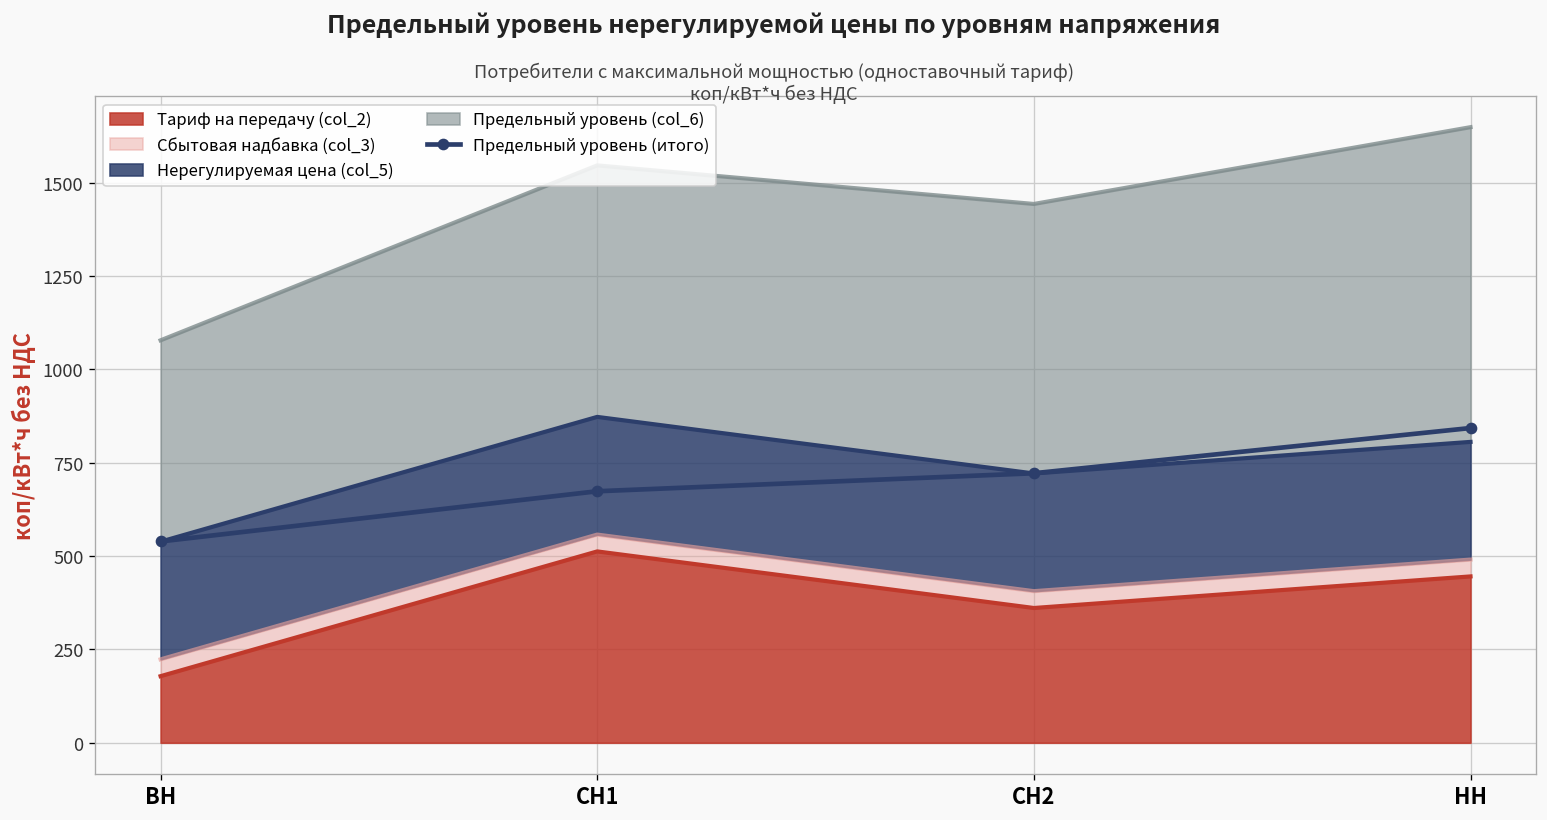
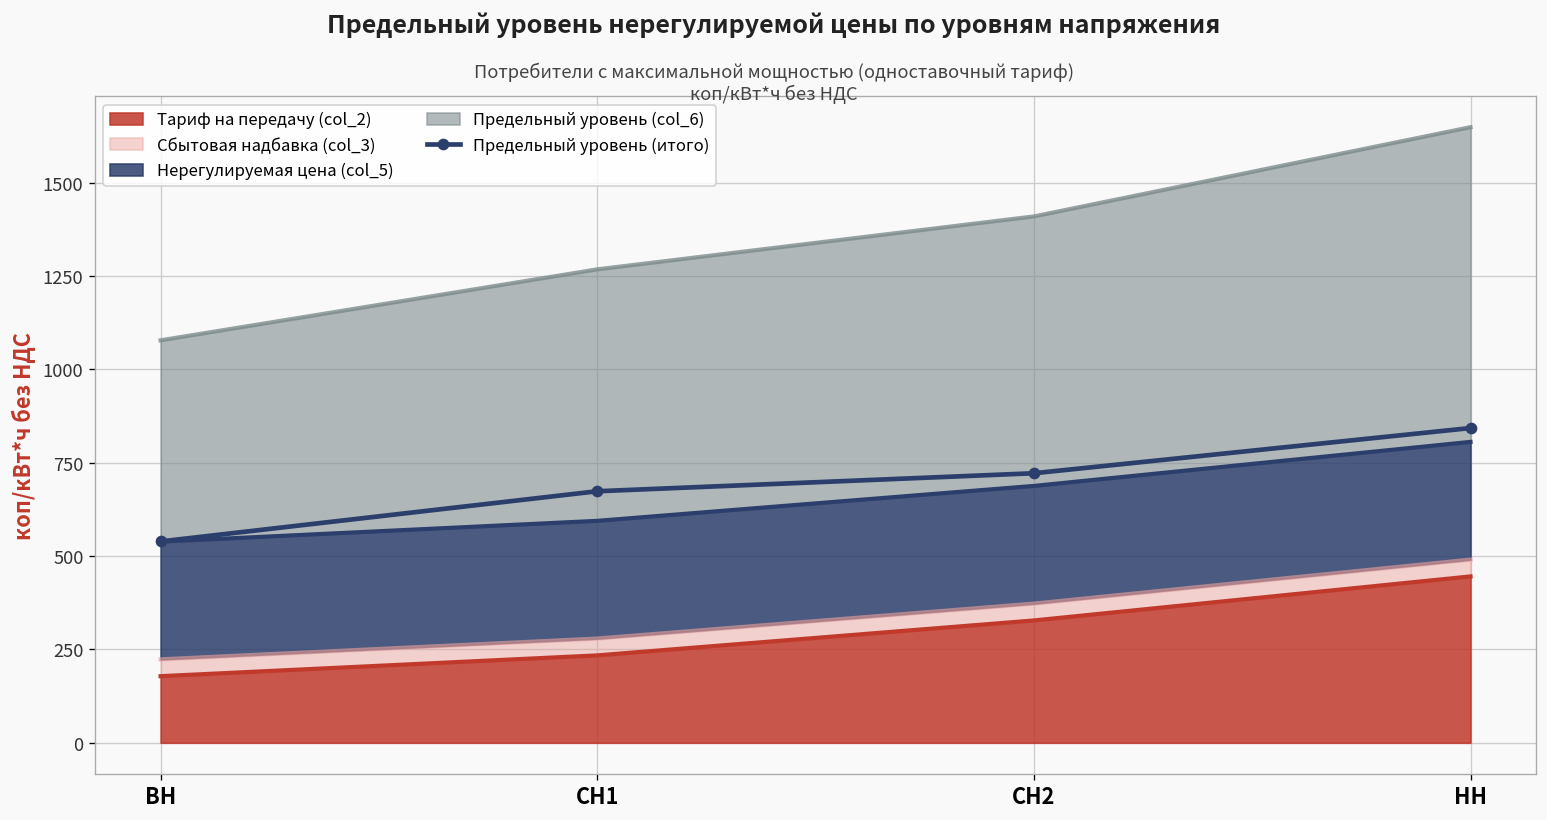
Тариф на передачу (col_2), СН1: 510 -> 230
Тариф на передачу (col_2), СН2: 360 -> 330
